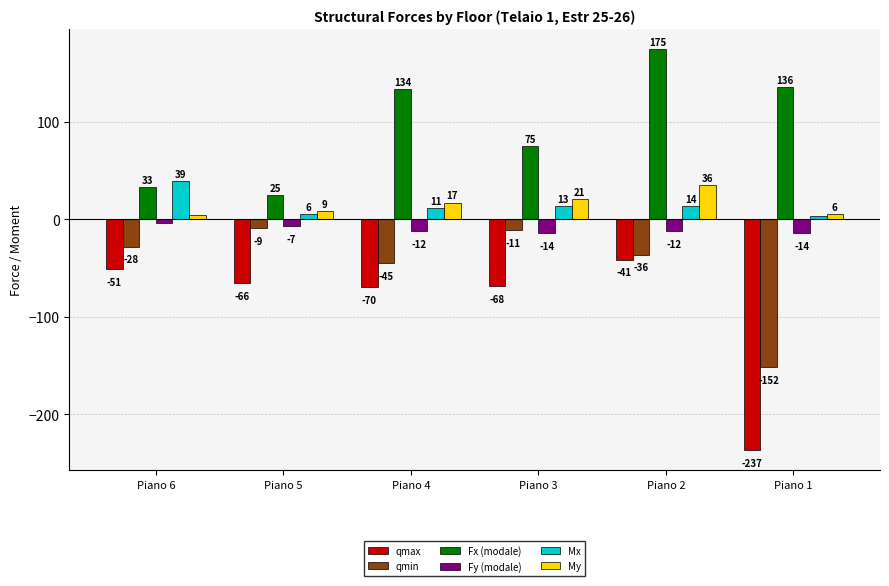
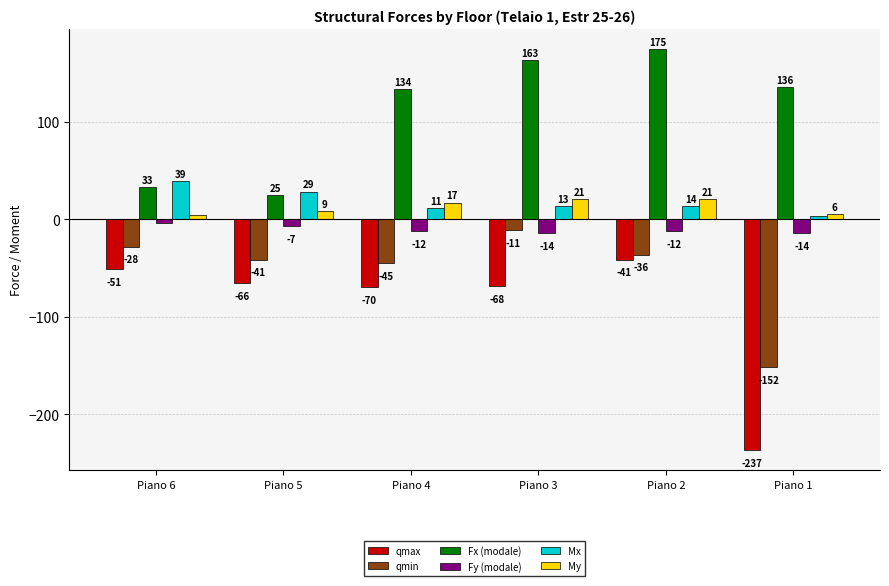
qmin, Piano 5: -9 -> -41
Mx, Piano 5: 6 -> 29
Fx (modale), Piano 3: 75 -> 163
My, Piano 2: 36 -> 21
